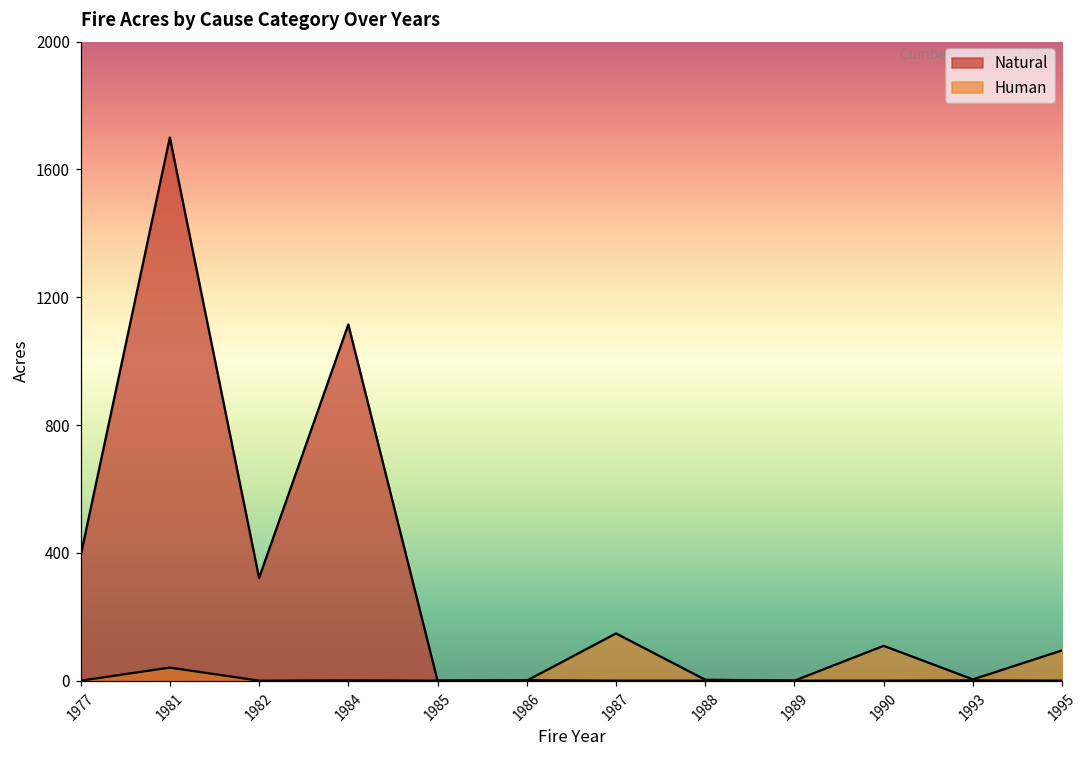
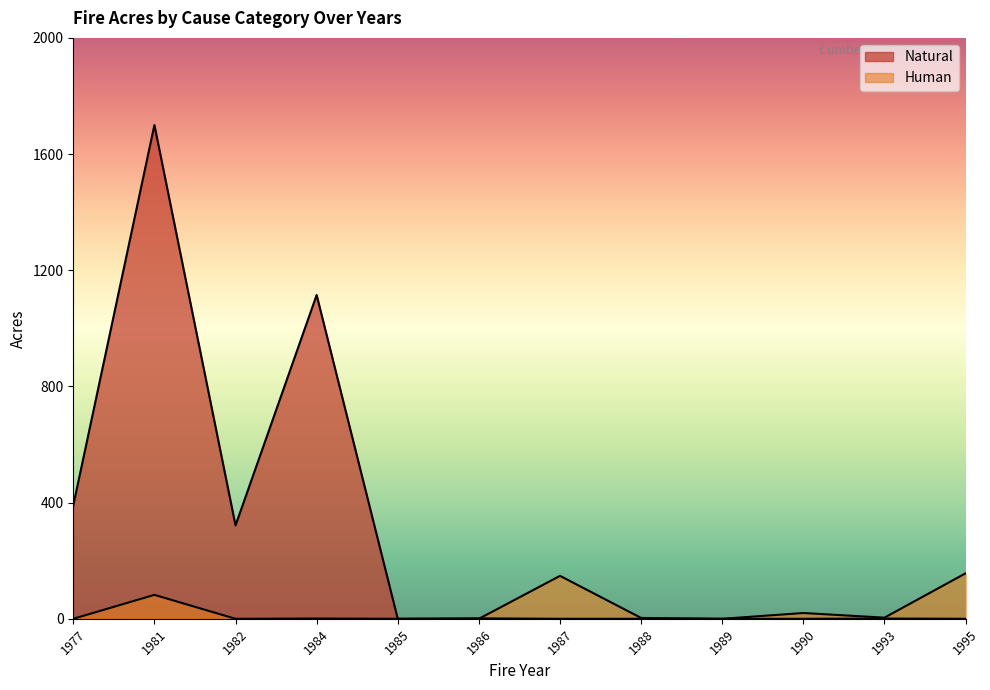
Human, 1981: 40 -> 80
Human, 1990: 110 -> 20
Human, 1995: 100 -> 160
